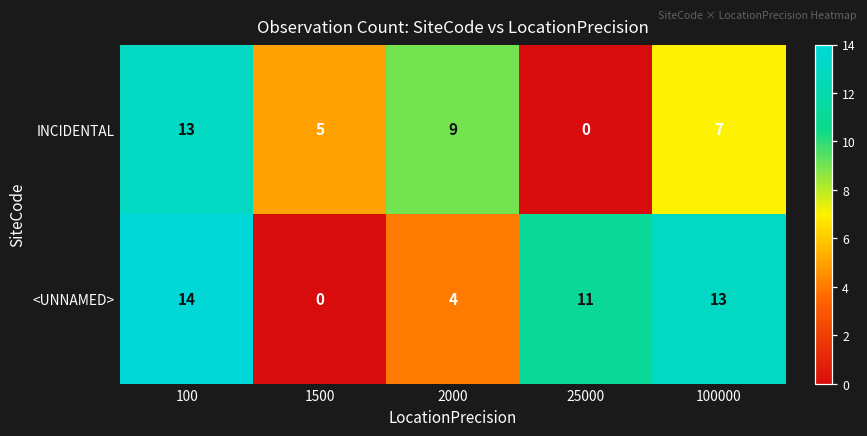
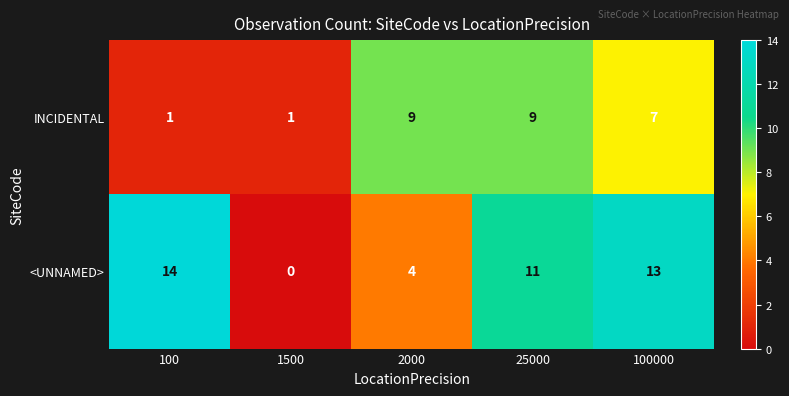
INCIDENTAL, 100: 13 -> 1
INCIDENTAL, 1500: 5 -> 1
INCIDENTAL, 25000: 0 -> 9
